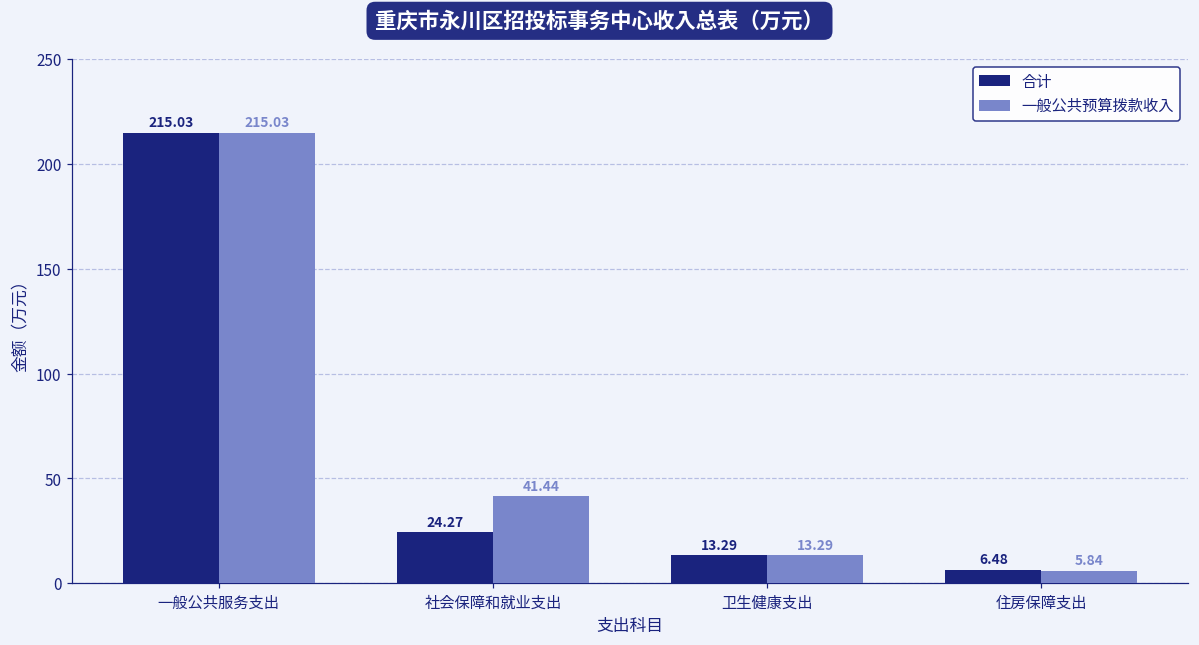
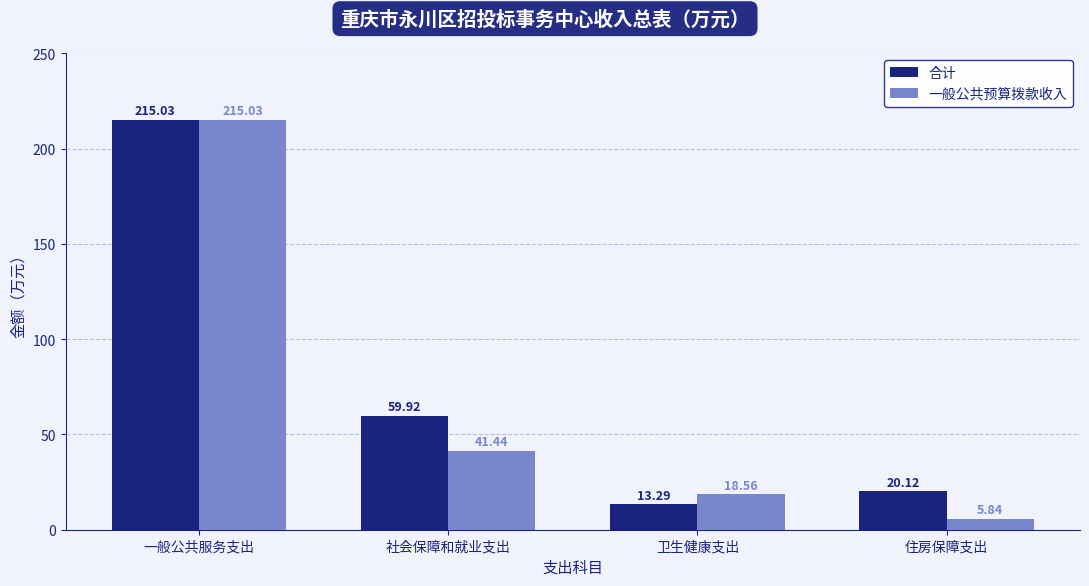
合计, 社会保障和就业支出: 24.27 -> 59.92
一般公共预算拨款收入, 卫生健康支出: 13.29 -> 18.56
合计, 住房保障支出: 6.48 -> 20.12
